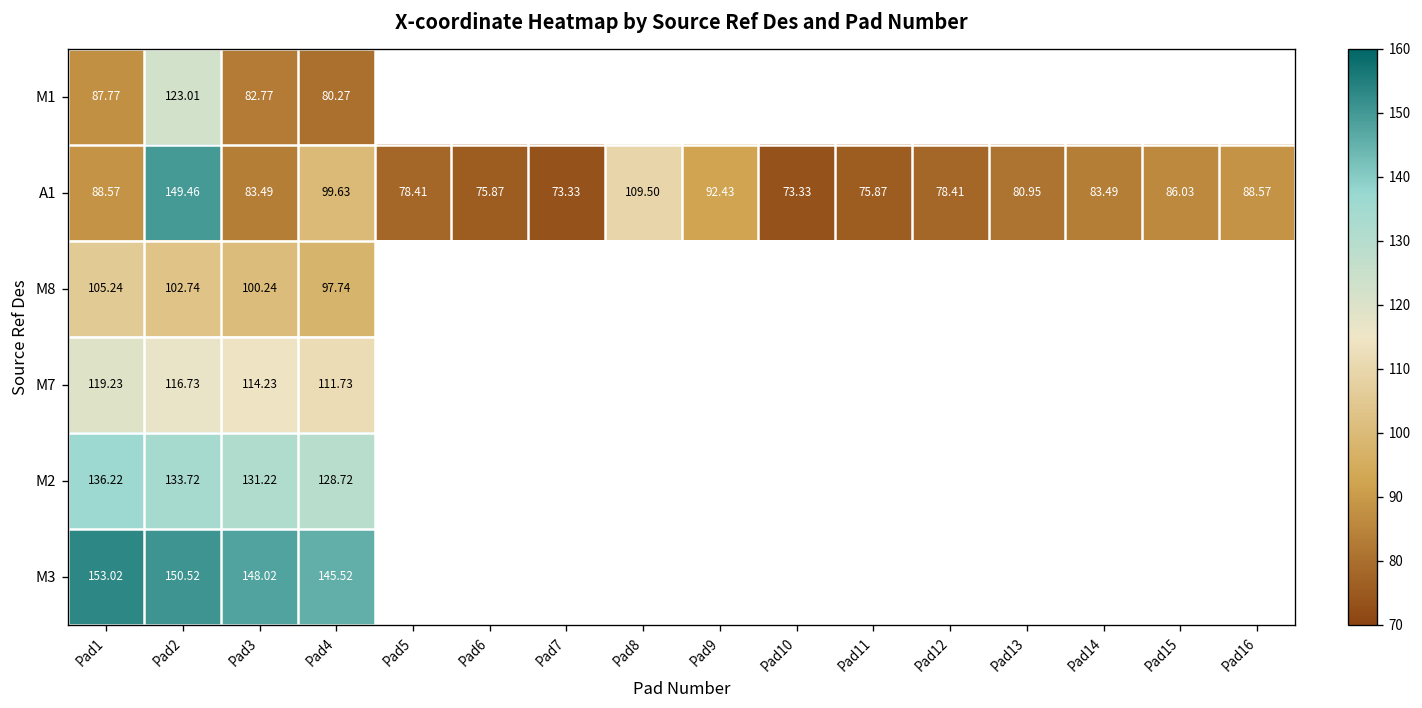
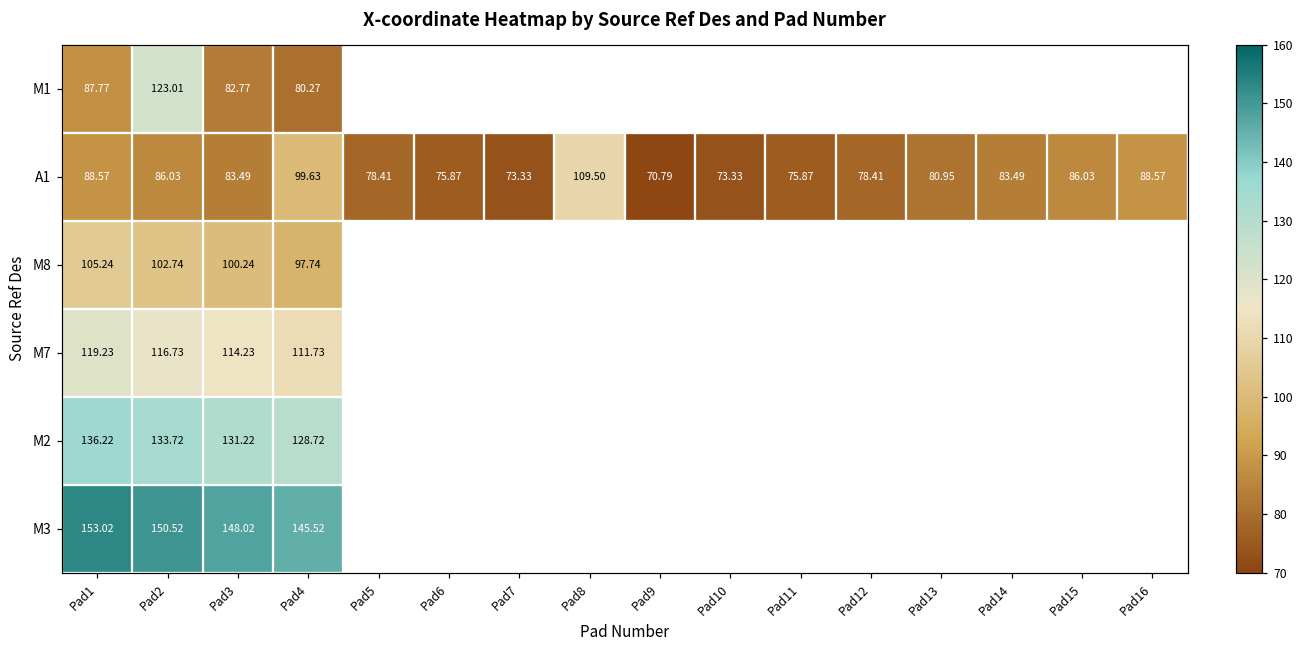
A1, Pad2: 149.46 -> 86.03
A1, Pad9: 92.43 -> 70.79
